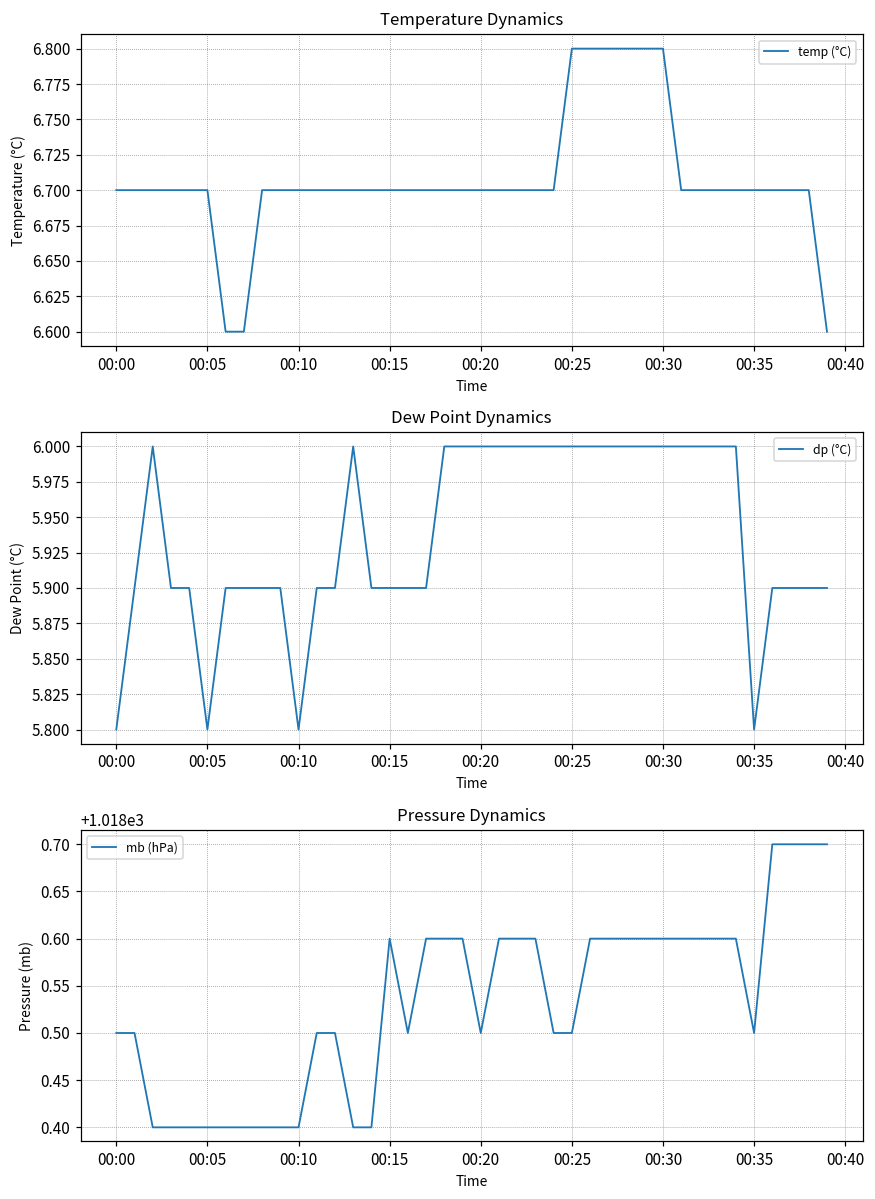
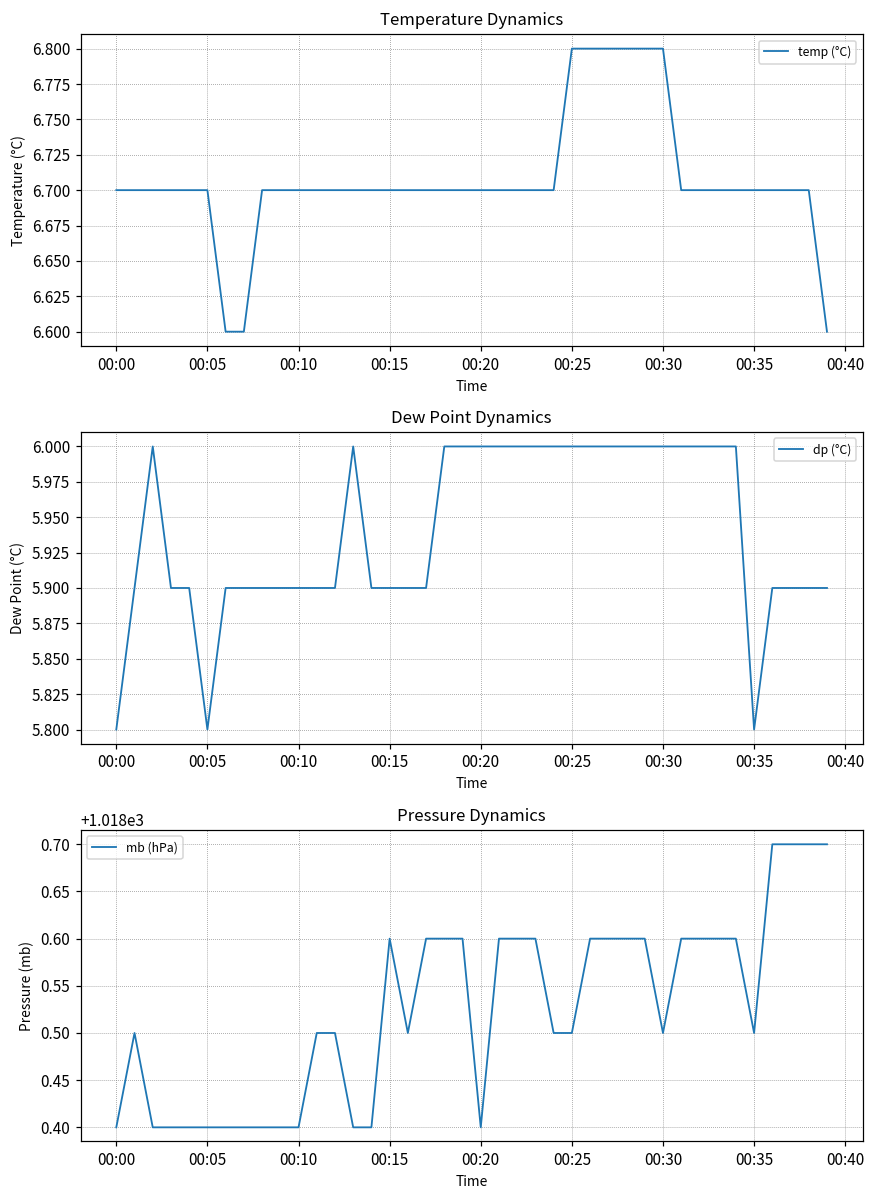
Dew Point Dynamics, 00:10: 5.8 -> 5.9
Pressure Dynamics, 00:00: 1018.5 -> 1018.4
Pressure Dynamics, 00:20: 1018.5 -> 1018.4
Pressure Dynamics, 00:30: 1018.6 -> 1018.5
